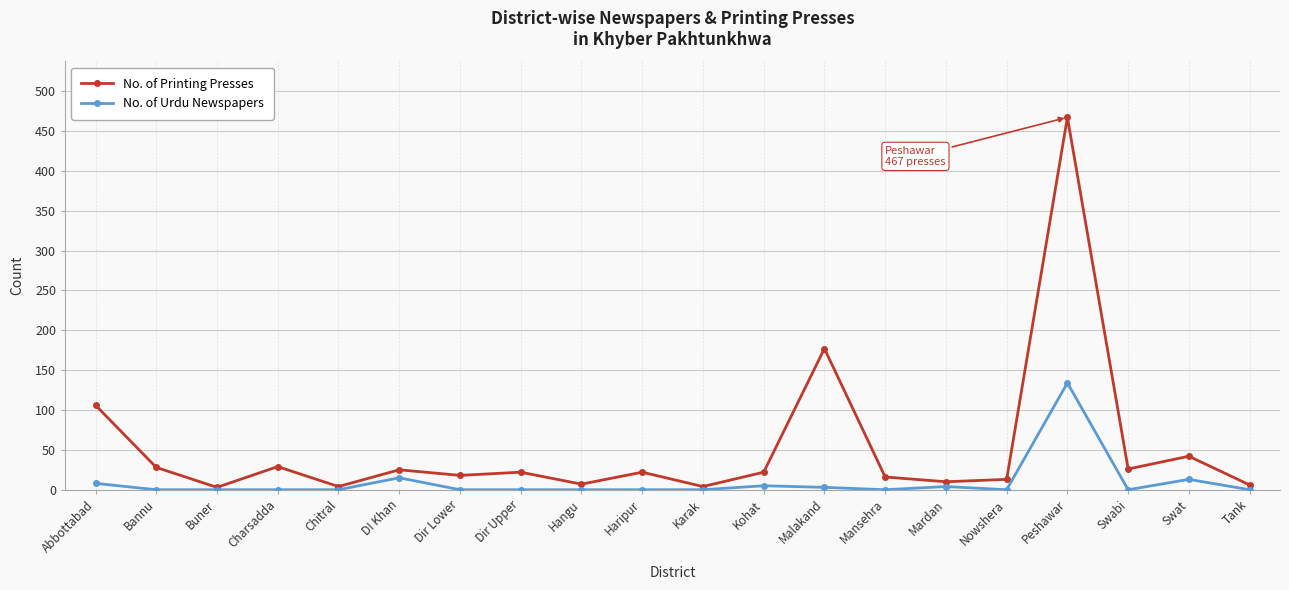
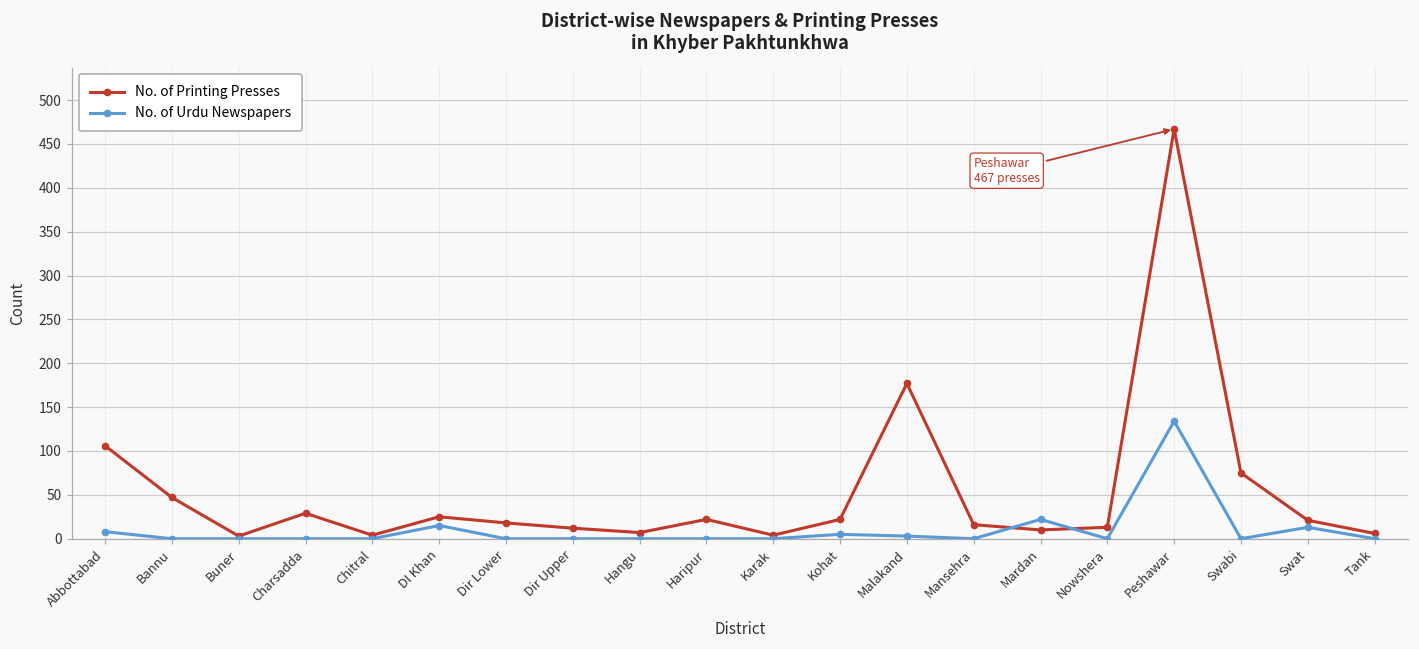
No. of Printing Presses, Bannu: 30 -> 50
No. of Printing Presses, Dir Upper: 20 -> 10
No. of Urdu Newspapers, Mardan: 0 -> 20
No. of Printing Presses, Swabi: 30 -> 80
No. of Printing Presses, Swat: 40 -> 20
